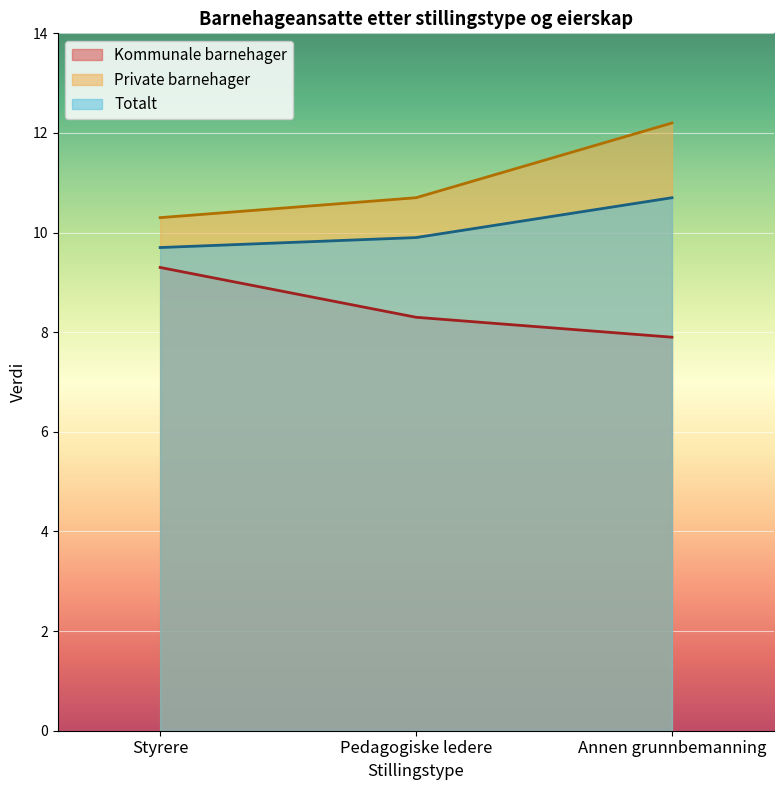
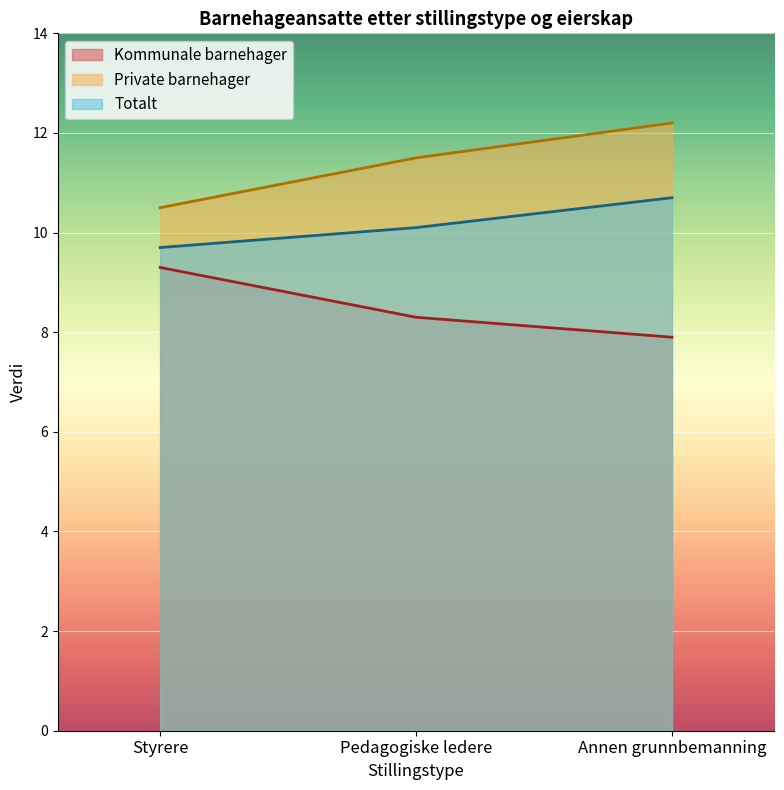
Private barnehager, Styrere: 10.3 -> 10.5
Private barnehager, Pedagogiske ledere: 10.7 -> 11.5
Totalt, Pedagogiske ledere: 9.9 -> 10.1
